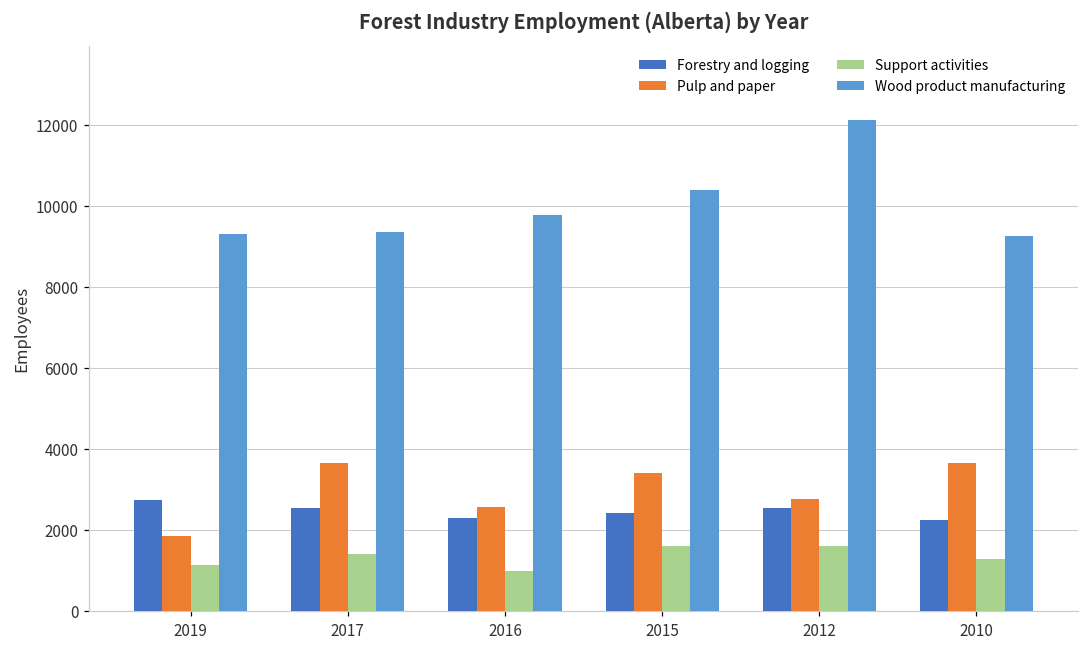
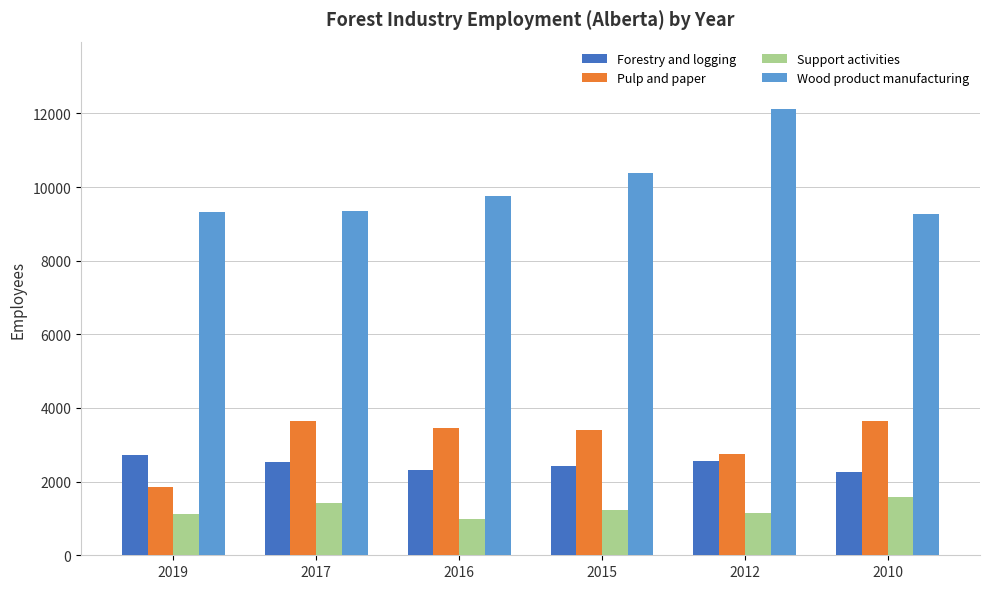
Pulp and paper, 2016: 2600 -> 3500
Support activities, 2015: 1600 -> 1200
Support activities, 2012: 1600 -> 1200
Support activities, 2010: 1300 -> 1600
